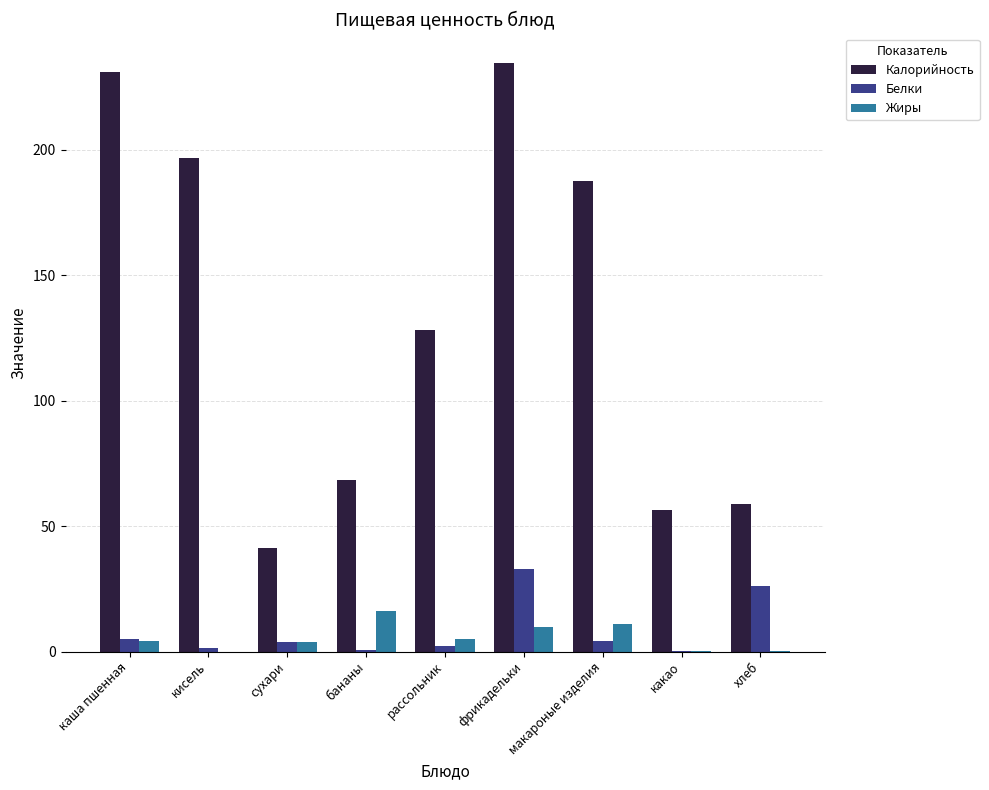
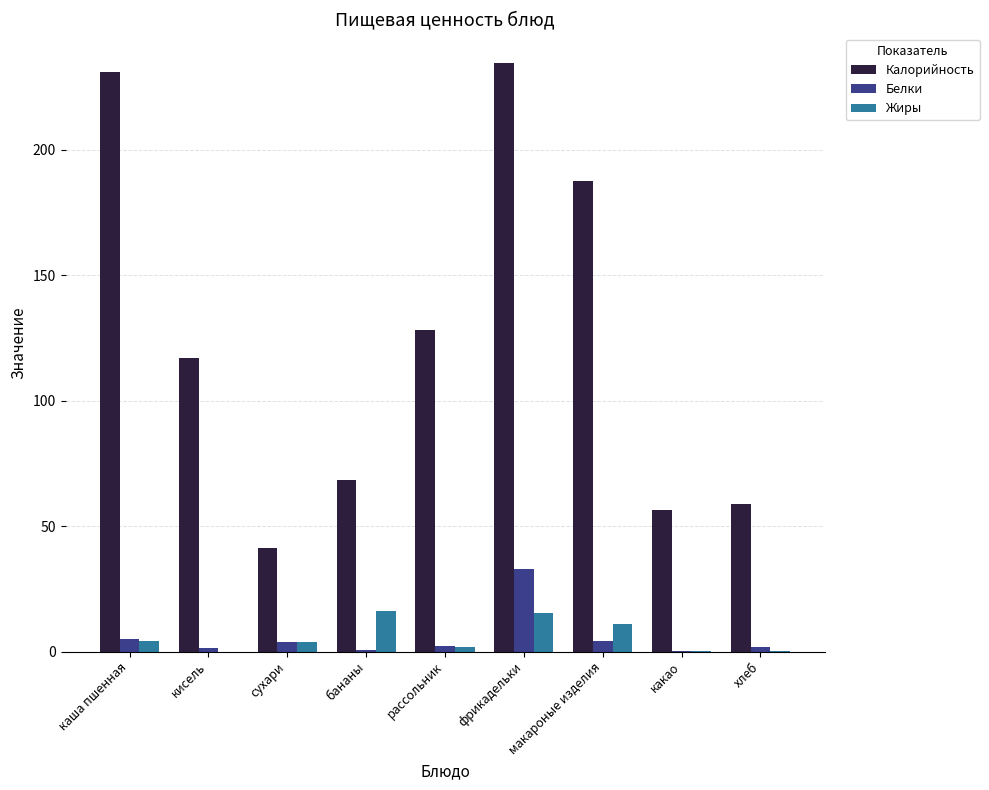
Калорийность, кисель: 197 -> 117
Жиры, рассольник: 5 -> 2
Жиры, фрикадельки: 10 -> 15
Белки, хлеб: 26 -> 2
